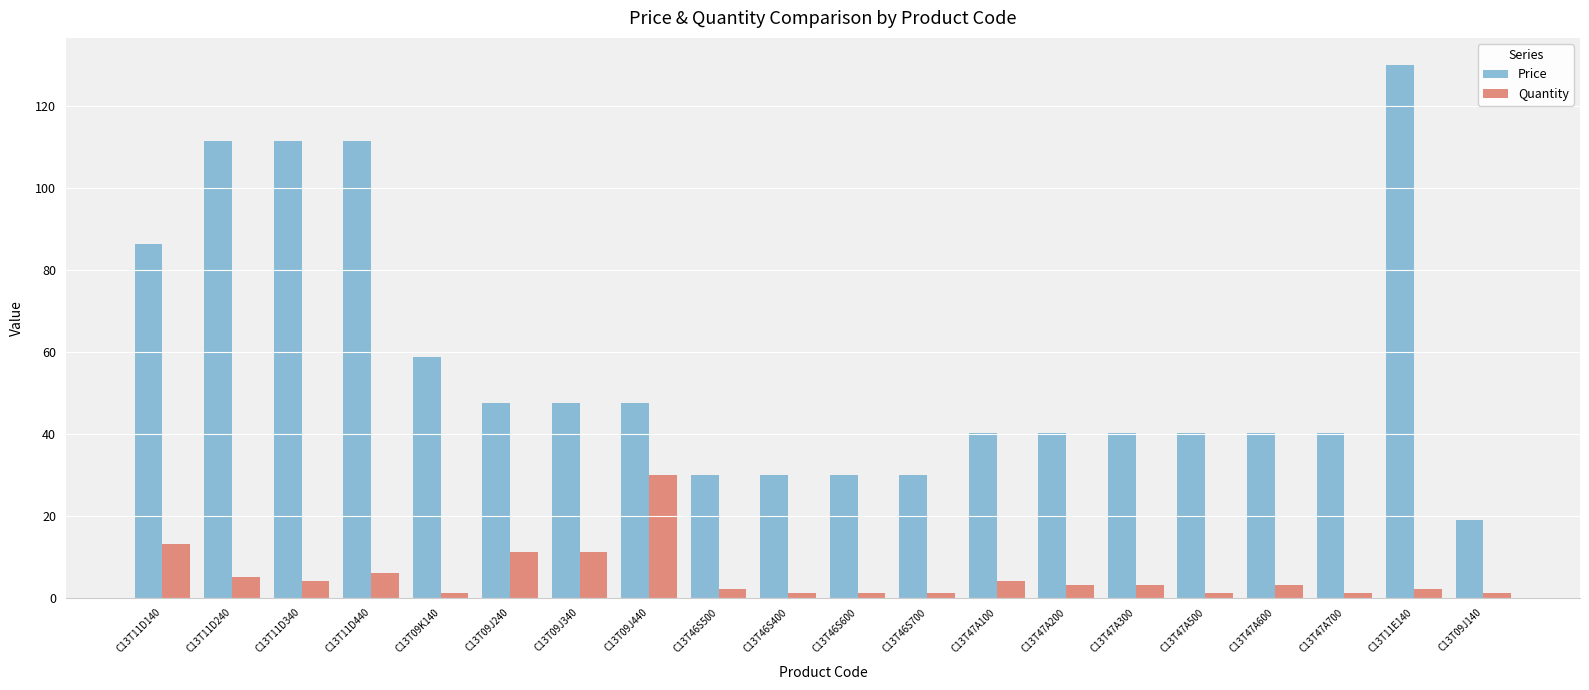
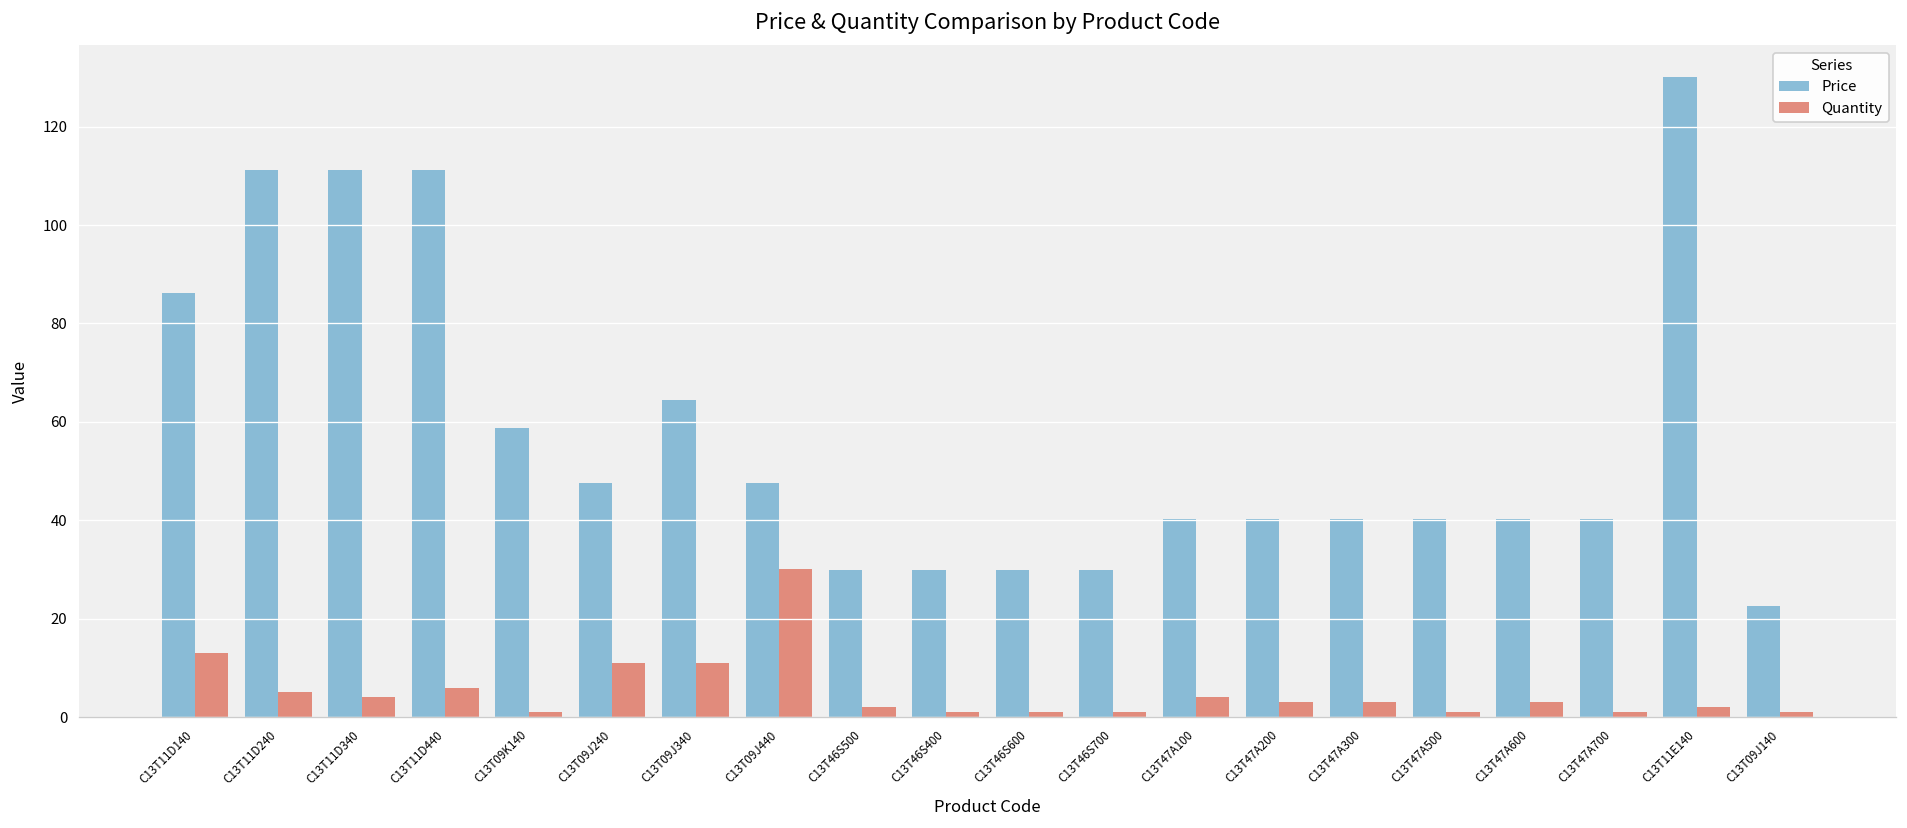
Price, C13T09J340: 48 -> 65
Price, C13T09J140: 19 -> 23
